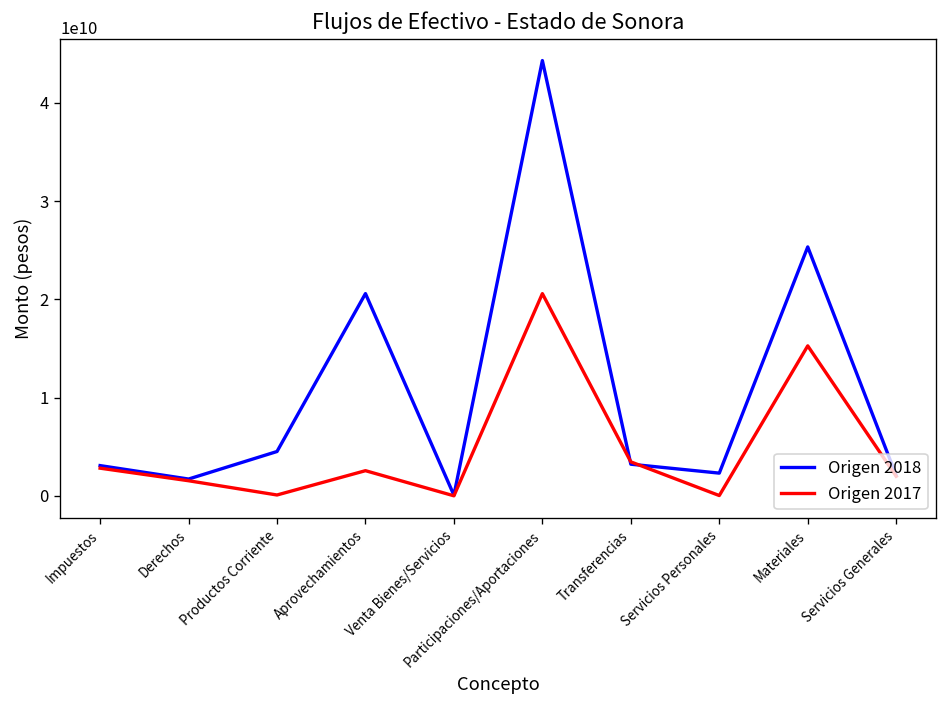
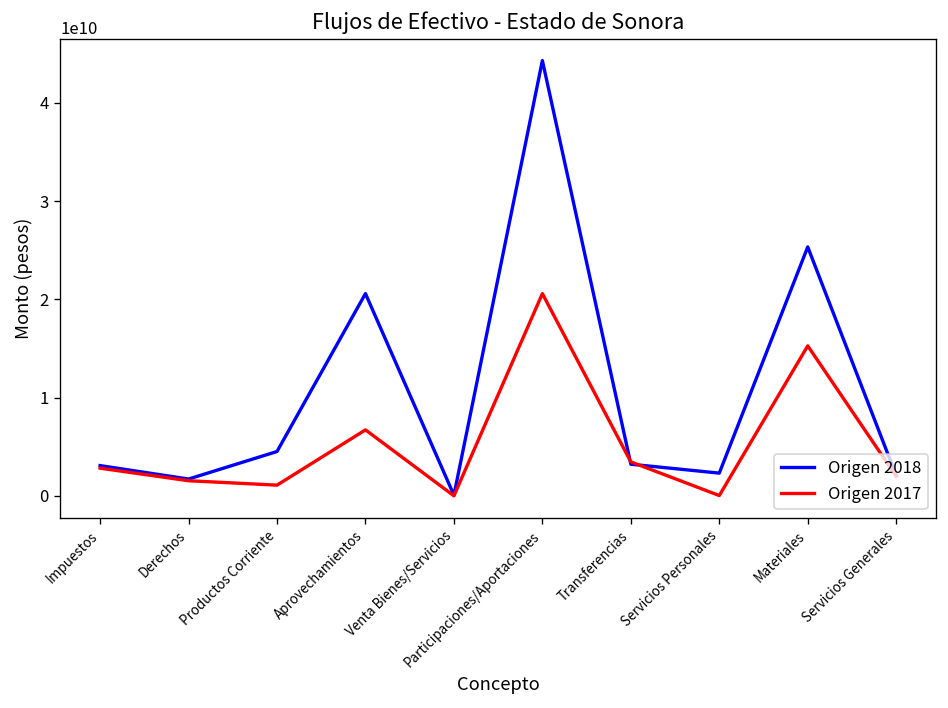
Origen 2017, Productos Corriente: 0 -> 1000000000
Origen 2017, Aprovechamientos: 3000000000 -> 7000000000
